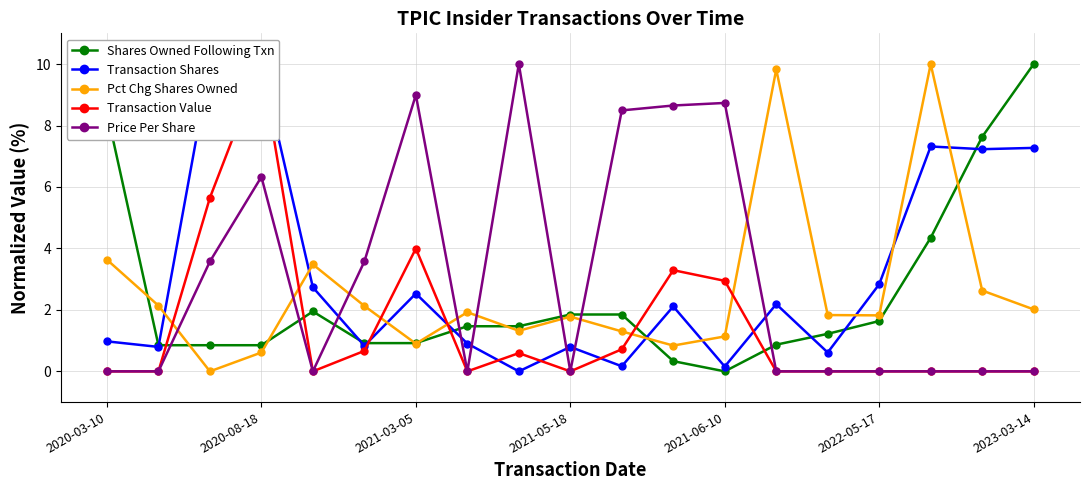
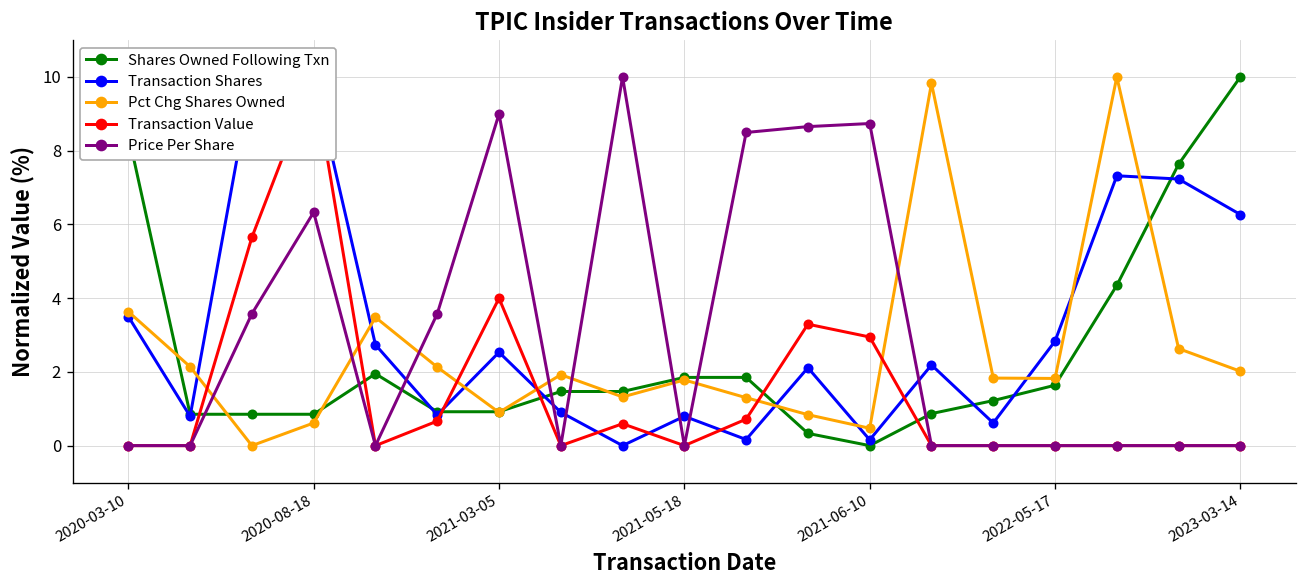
Transaction Shares, 2020-03-10: 1.0 -> 3.5
Pct Chg Shares Owned, 2021-06-10: 1.1 -> 0.5
Transaction Shares, 2023-03-14: 7.3 -> 6.3
